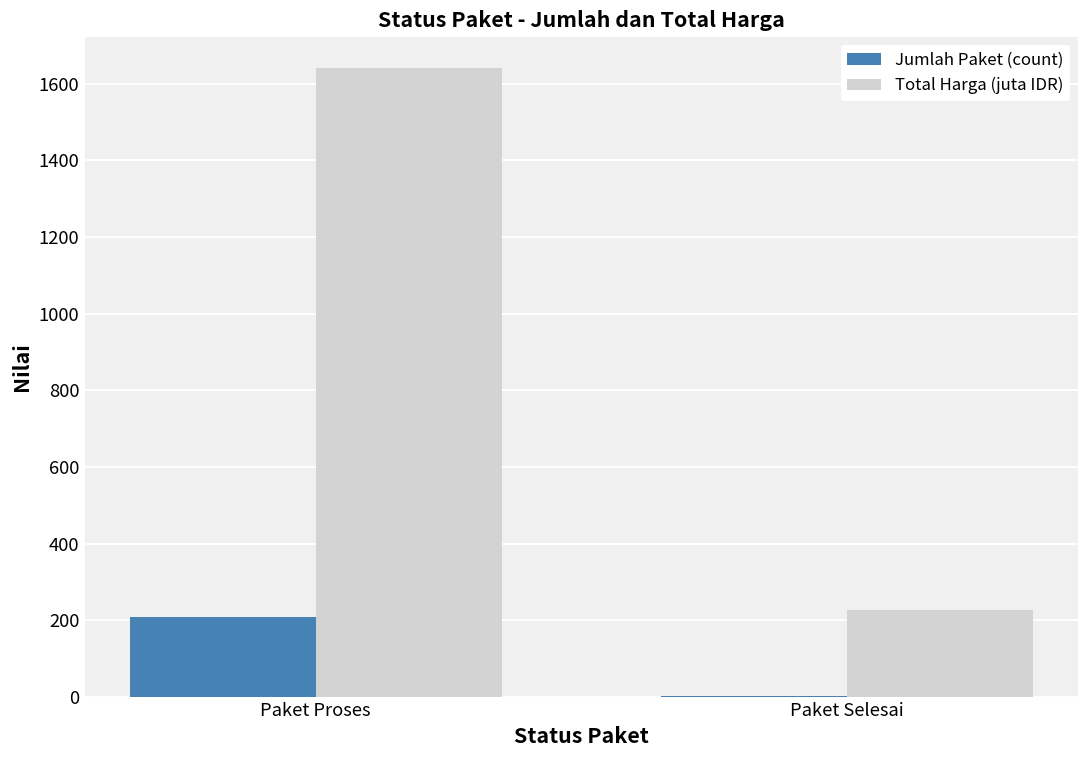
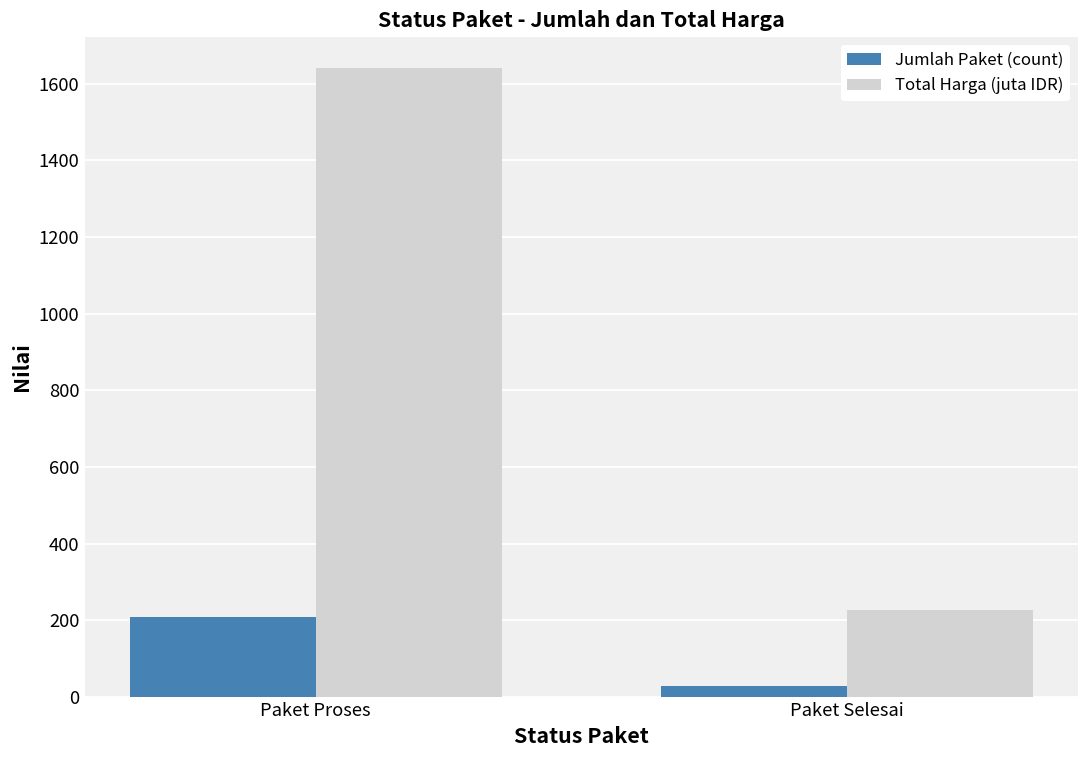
Jumlah Paket (count), Paket Selesai: 0 -> 30
